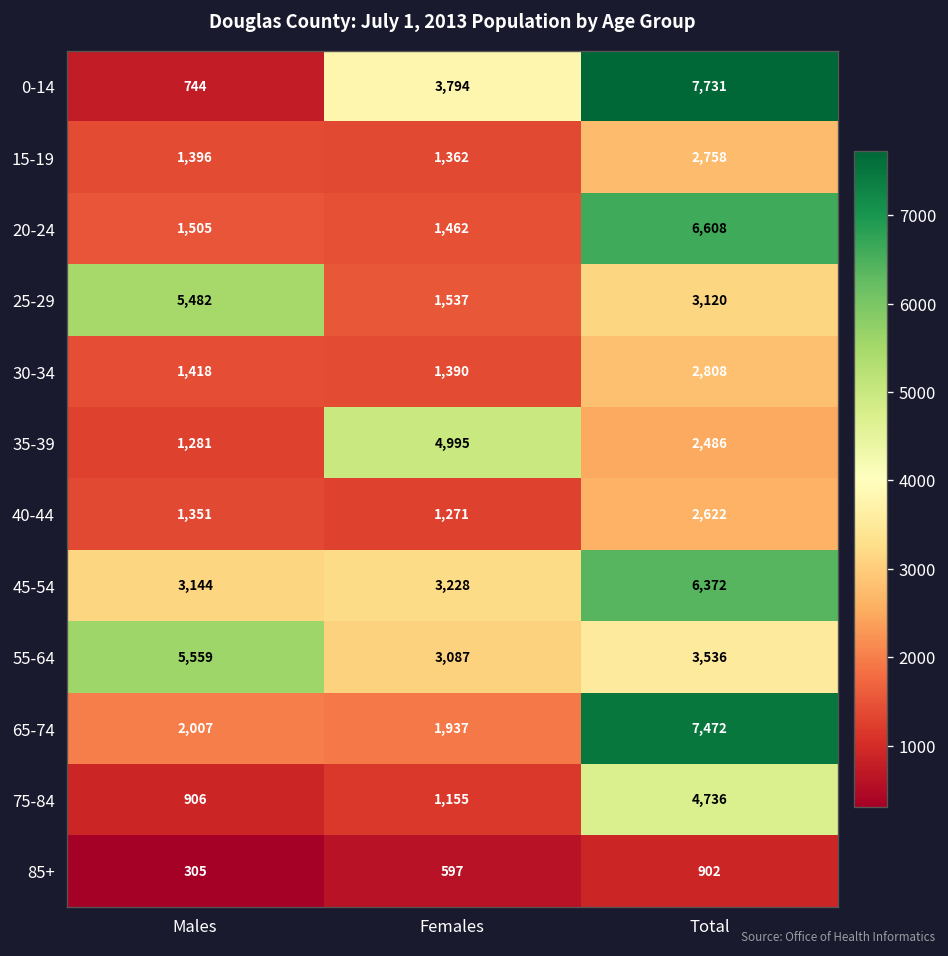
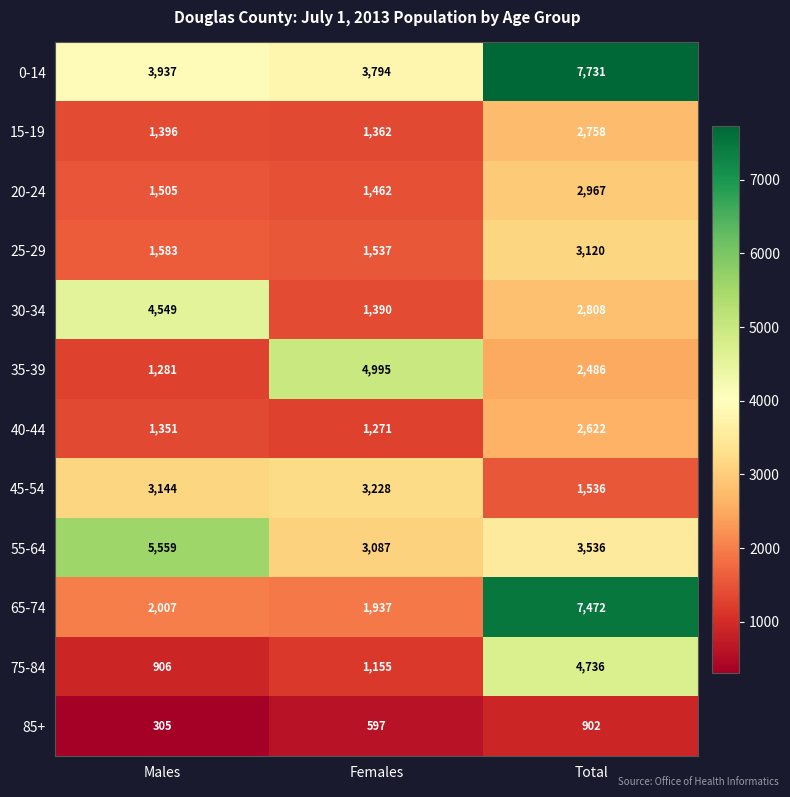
0-14, Males: 744 -> 3,937
20-24, Total: 6,608 -> 2,967
25-29, Males: 5,482 -> 1,583
30-34, Males: 1,418 -> 4,549
45-54, Total: 6,372 -> 1,536
